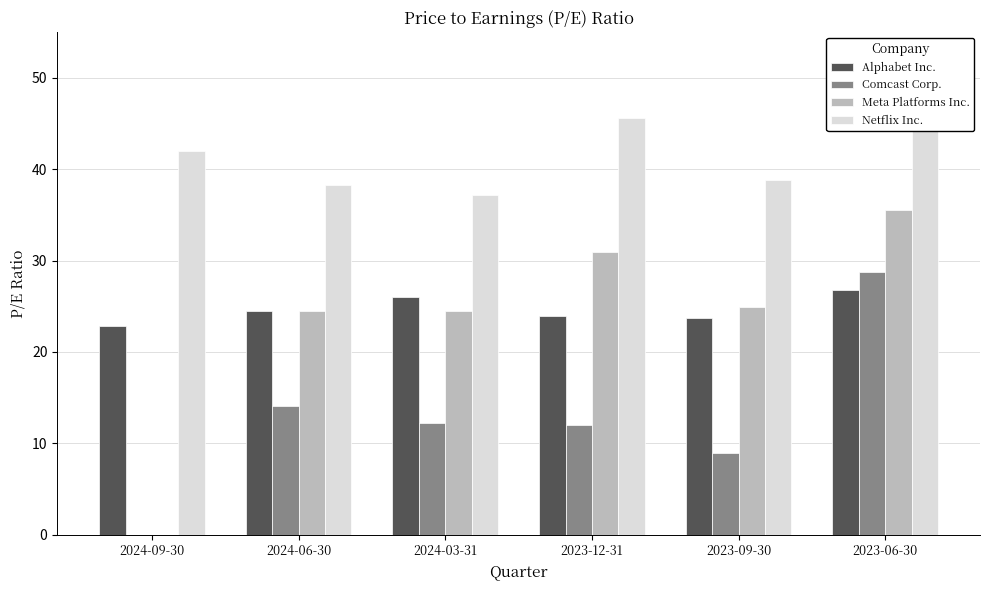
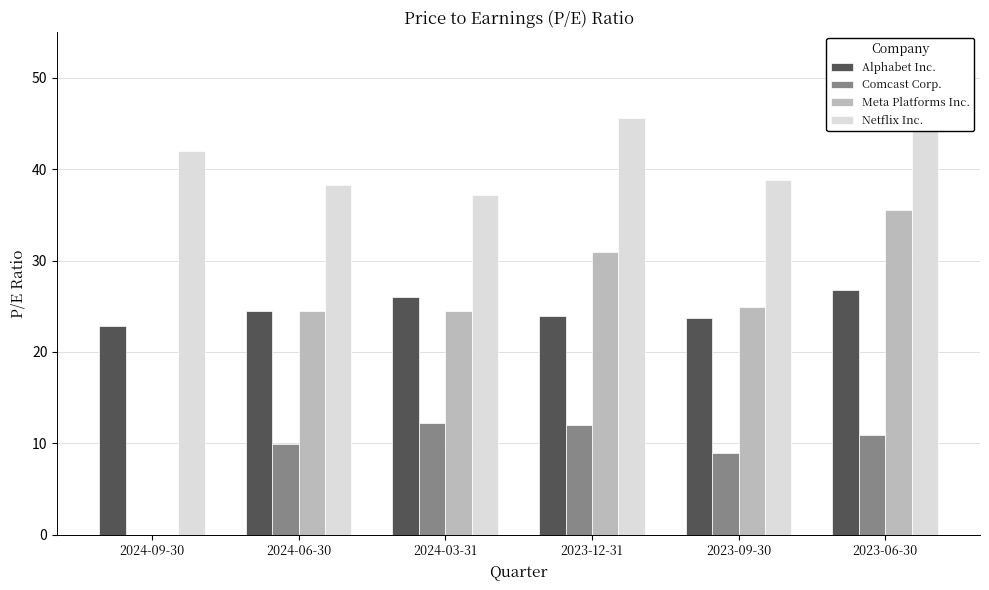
Comcast Corp., 2024-06-30: 14 -> 10
Comcast Corp., 2023-06-30: 29 -> 11
